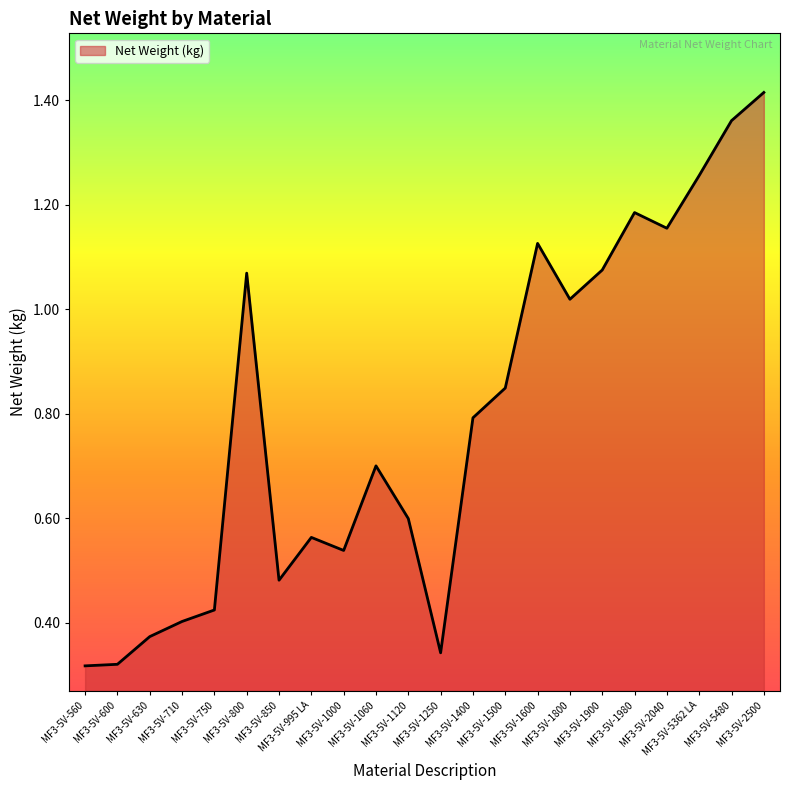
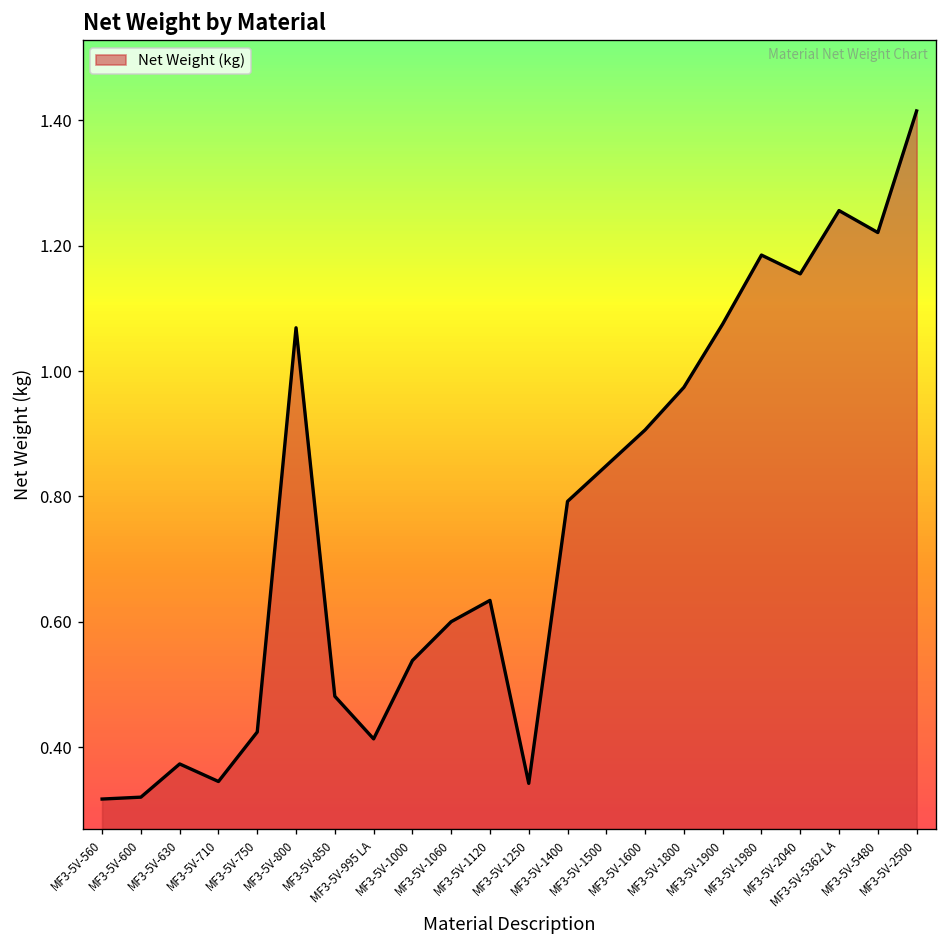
MF3-5V-710: 0.40 -> 0.35
MF3-5V-995 LA: 0.56 -> 0.41
MF3-5V-1060: 0.7 -> 0.6
MF3-5V-1120: 0.60 -> 0.63
MF3-5V-1600: 1.13 -> 0.91
MF3-5V-1800: 1.02 -> 0.97
MF3-5V-5480: 1.36 -> 1.22
